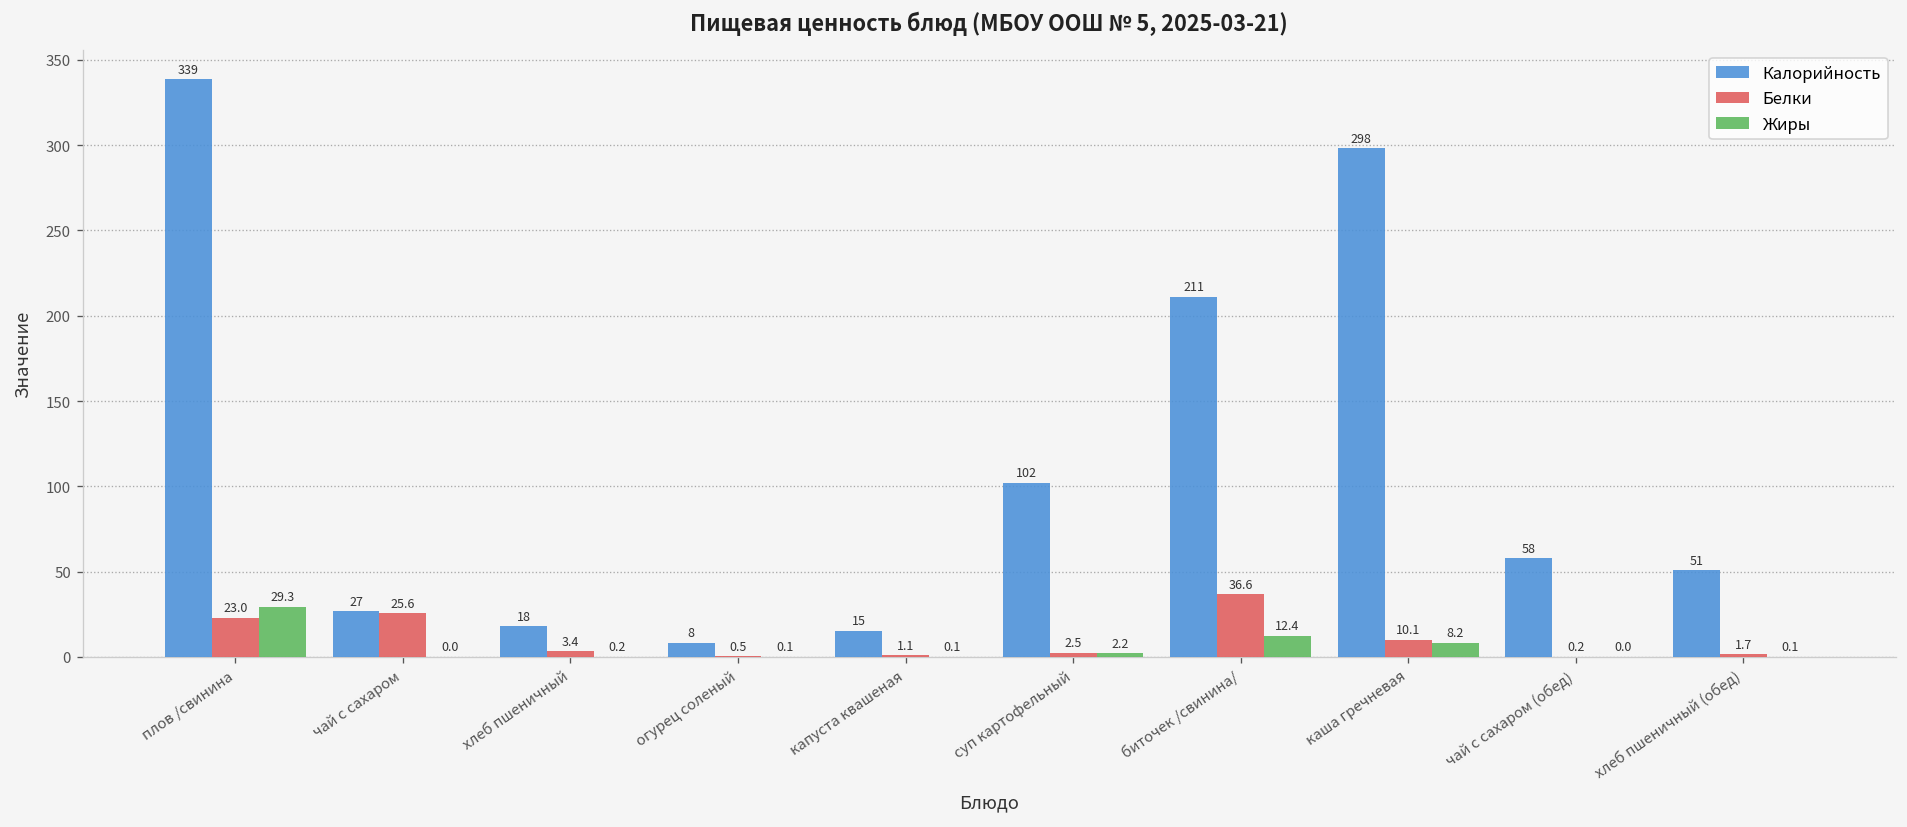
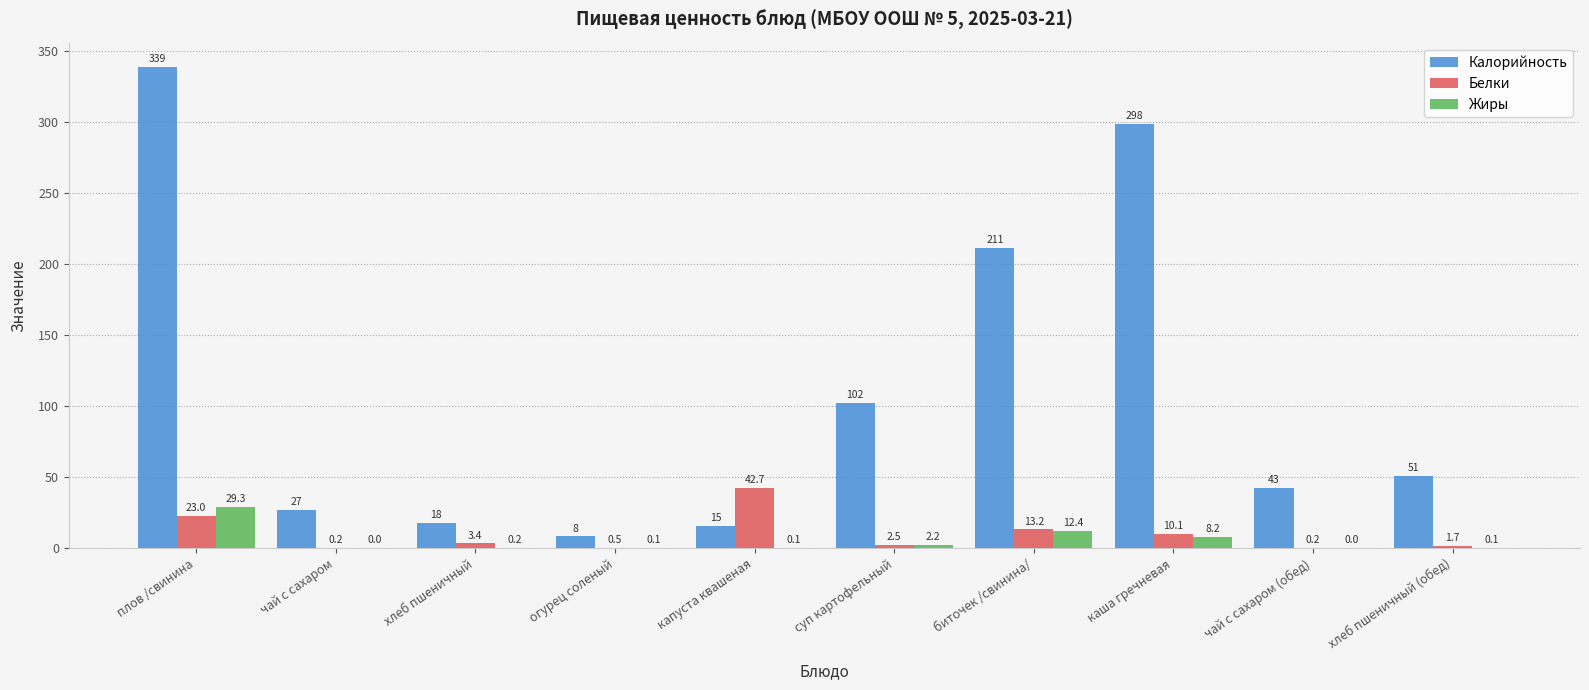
Белки, чай с сахаром: 25.6 -> 0.2
Белки, капуста квашеная: 1.1 -> 42.7
Белки, биточек /свинина/: 36.6 -> 13.2
Калорийность, чай с сахаром (обед): 58 -> 43
